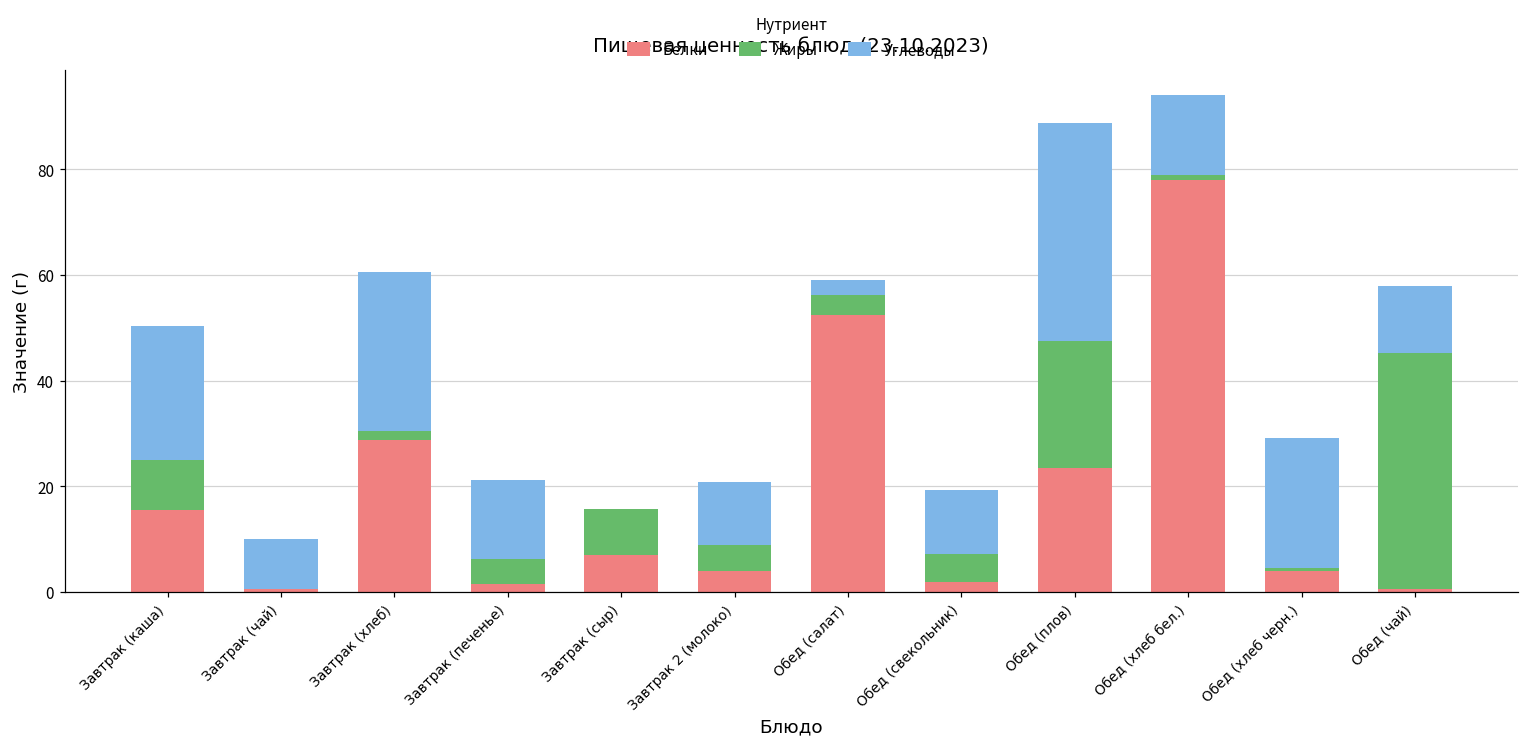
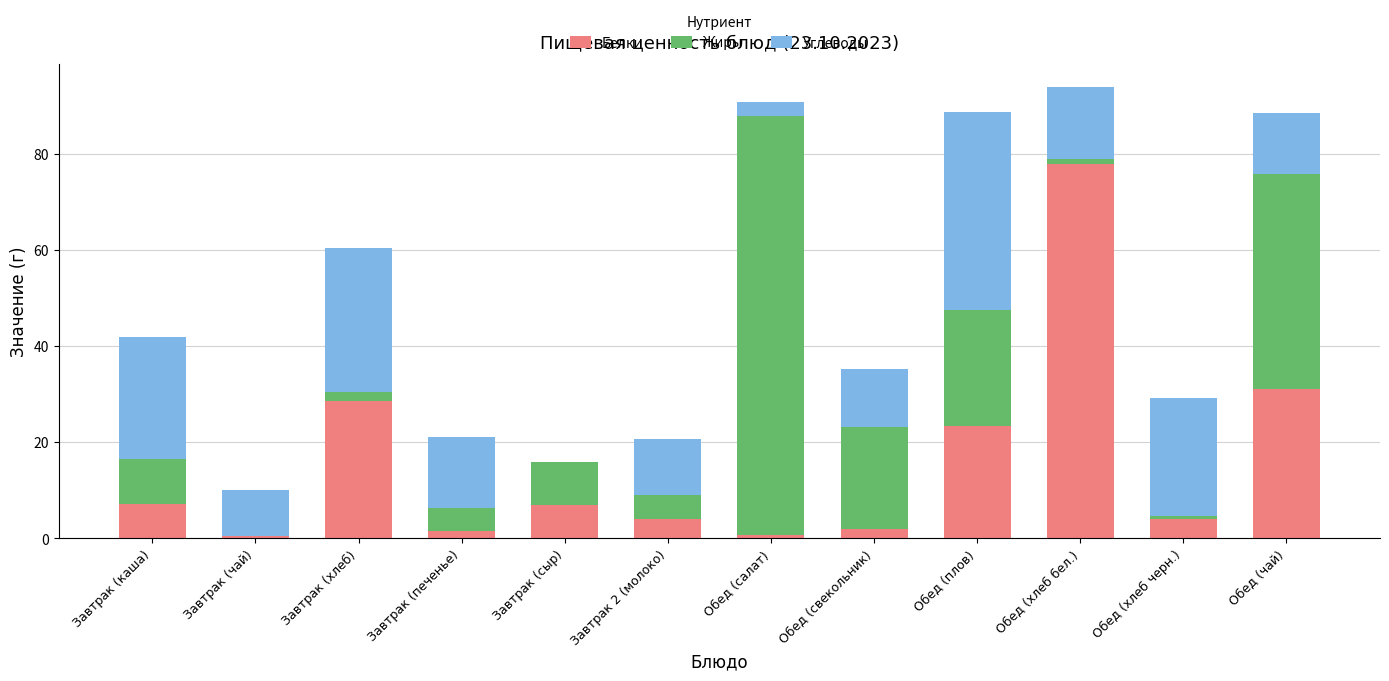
Белки, Завтрак (каша): 16 -> 7
Белки, Обед (салат): 52 -> 1
Жиры, Обед (салат): 4 -> 87
Жиры, Обед (свекольник): 5 -> 21
Белки, Обед (чай): 1 -> 31
